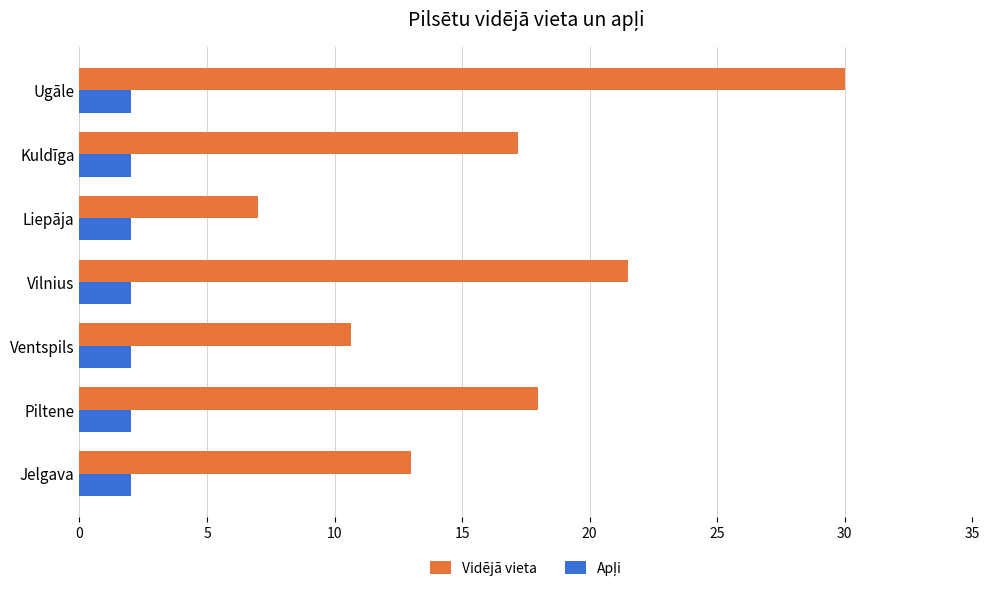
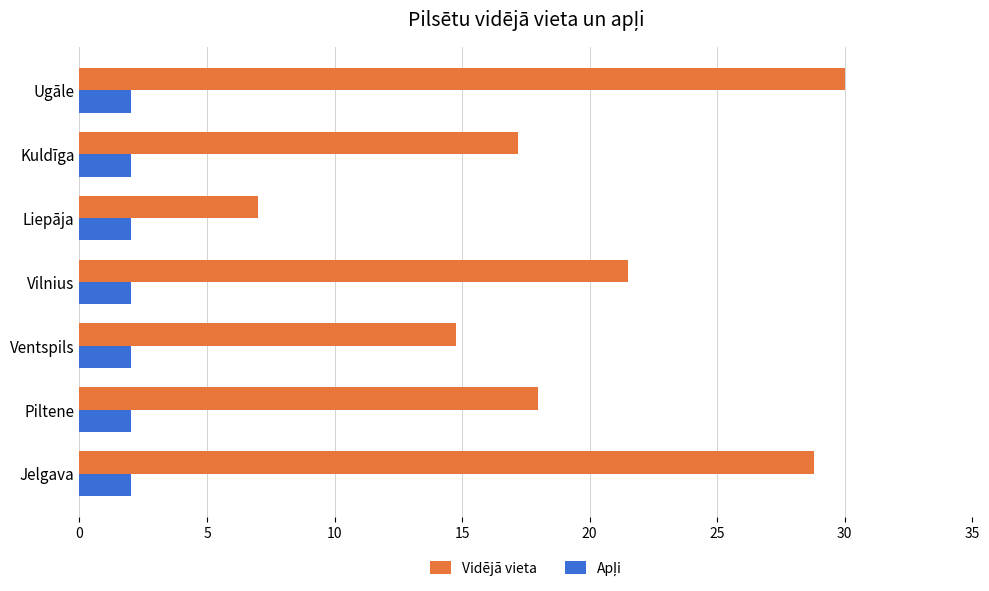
Vidējā vieta, Ventspils: 10.6 -> 14.8
Vidējā vieta, Jelgava: 13.0 -> 28.8
